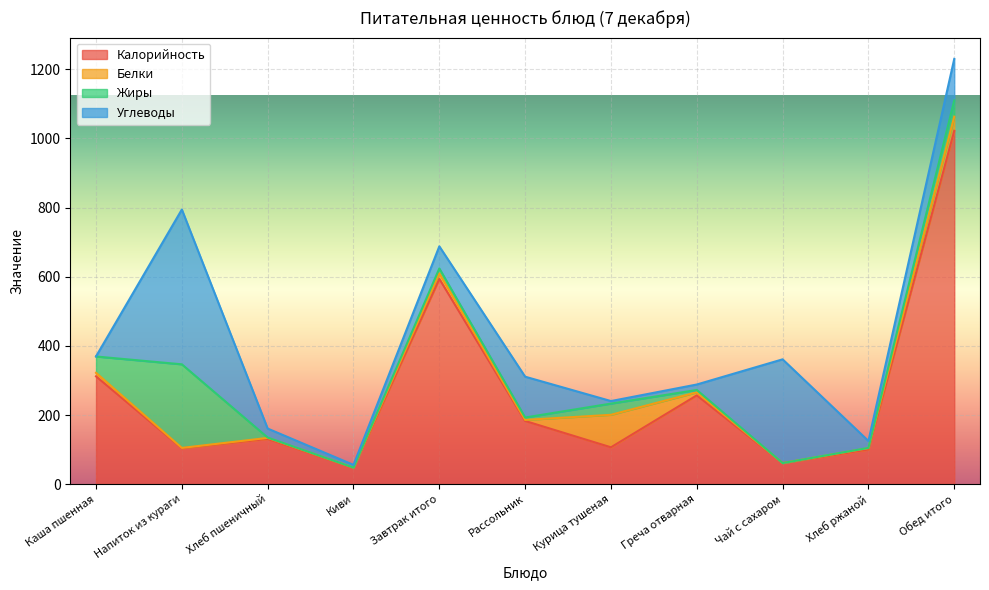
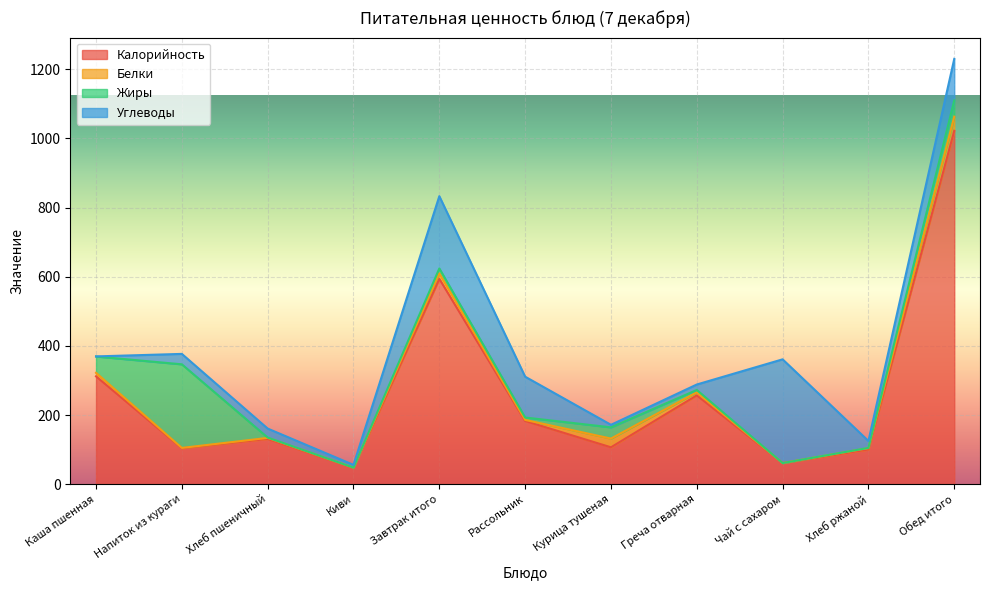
Углеводы, Напиток из кураги: 450 -> 30
Углеводы, Завтрак итого: 60 -> 210
Белки, Курица тушеная: 90 -> 30
